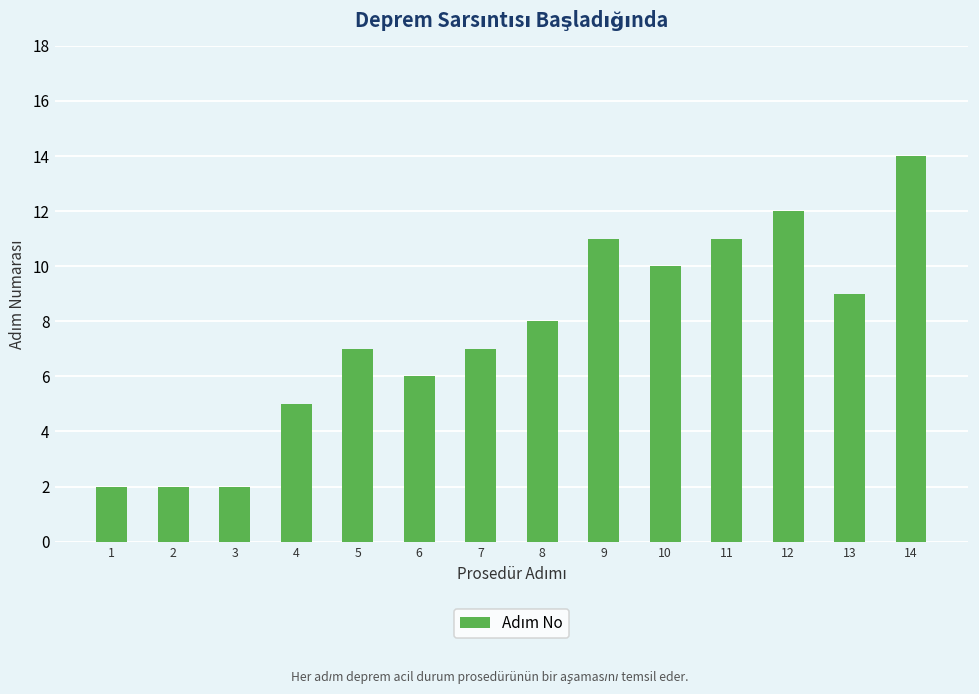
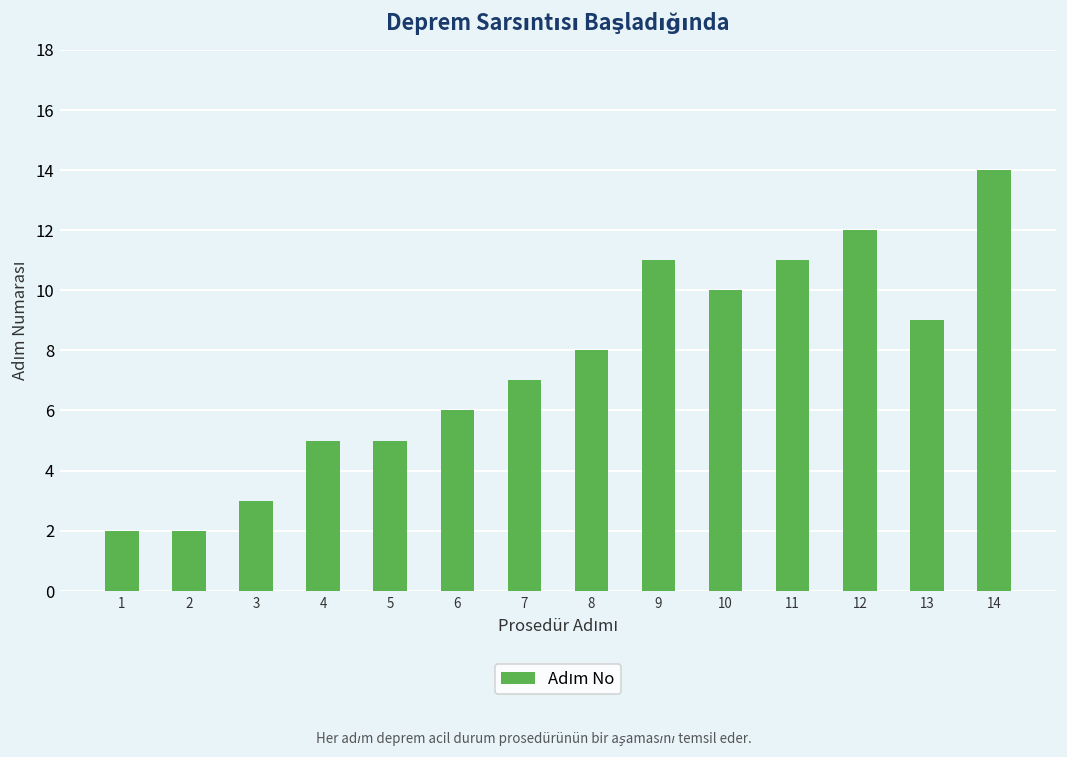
3: 2 -> 3
5: 7 -> 5
